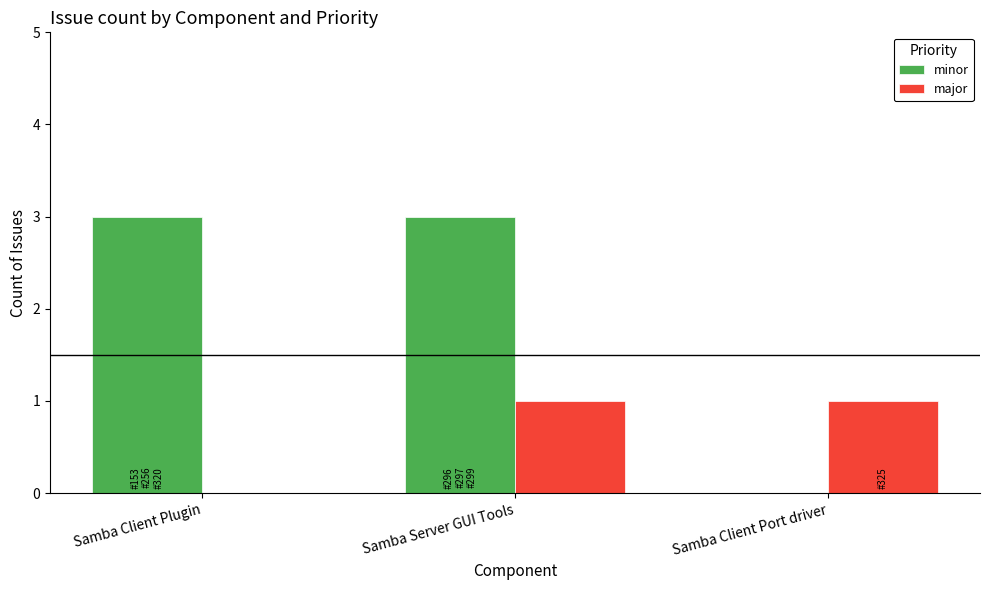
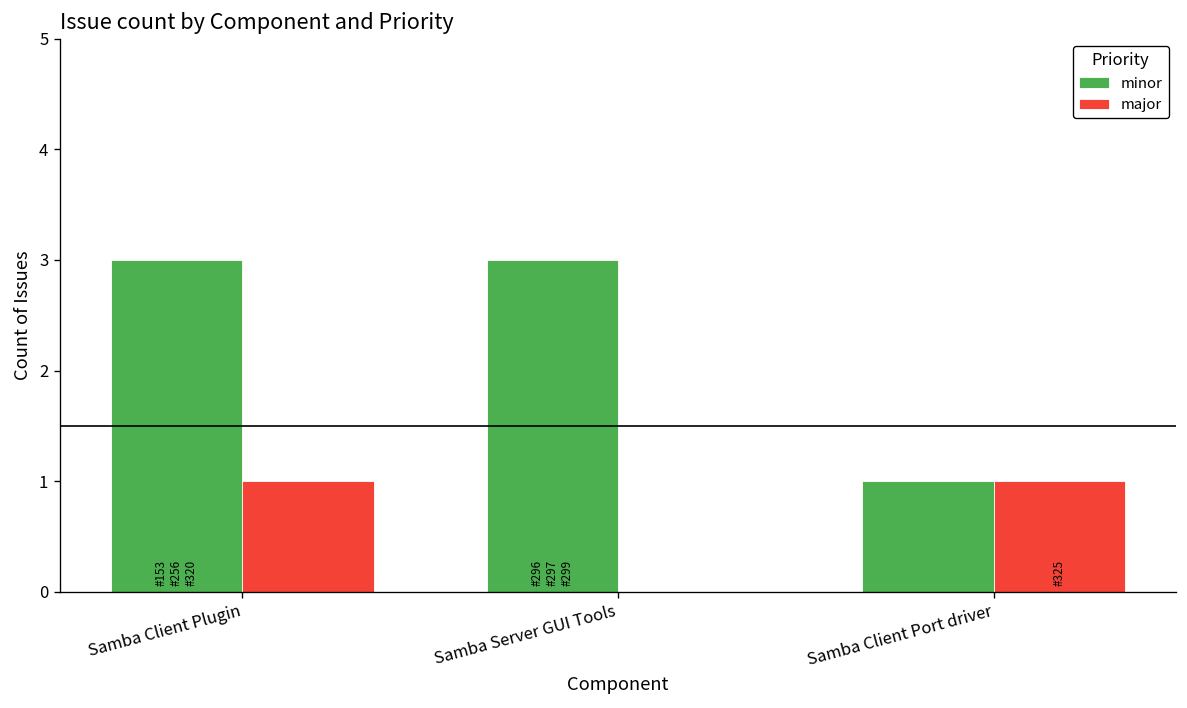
major, Samba Client Plugin: 0 -> 1
major, Samba Server GUI Tools: 1 -> 0
minor, Samba Client Port driver: 0 -> 1
